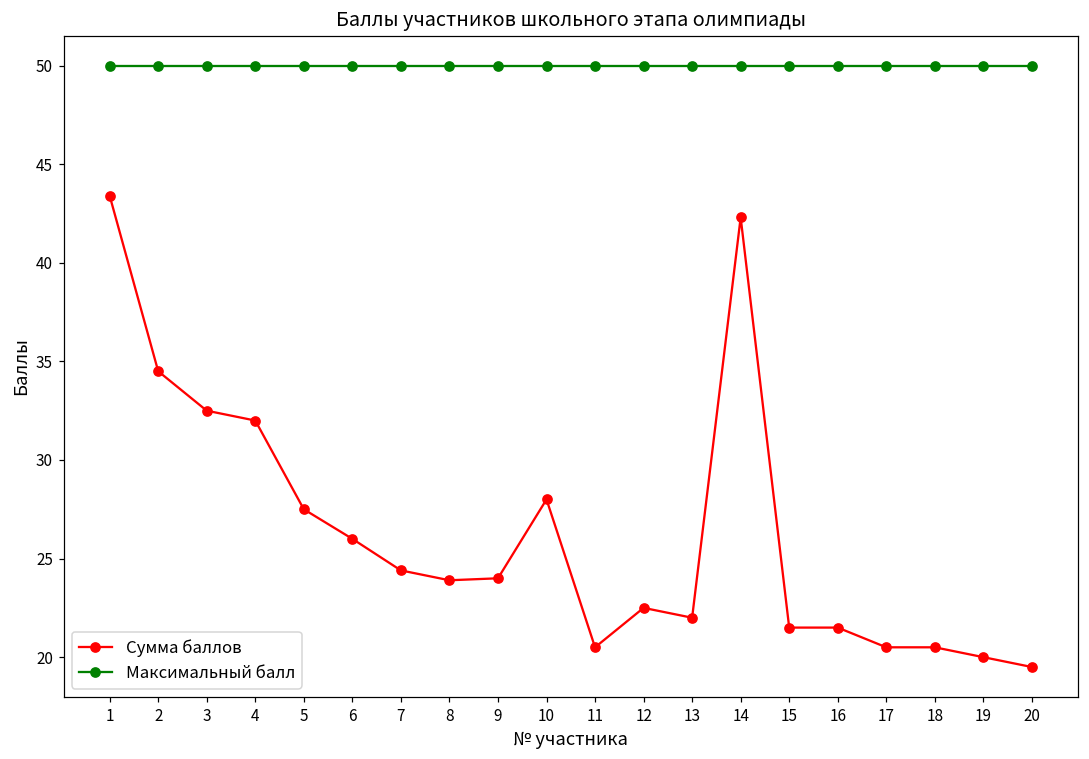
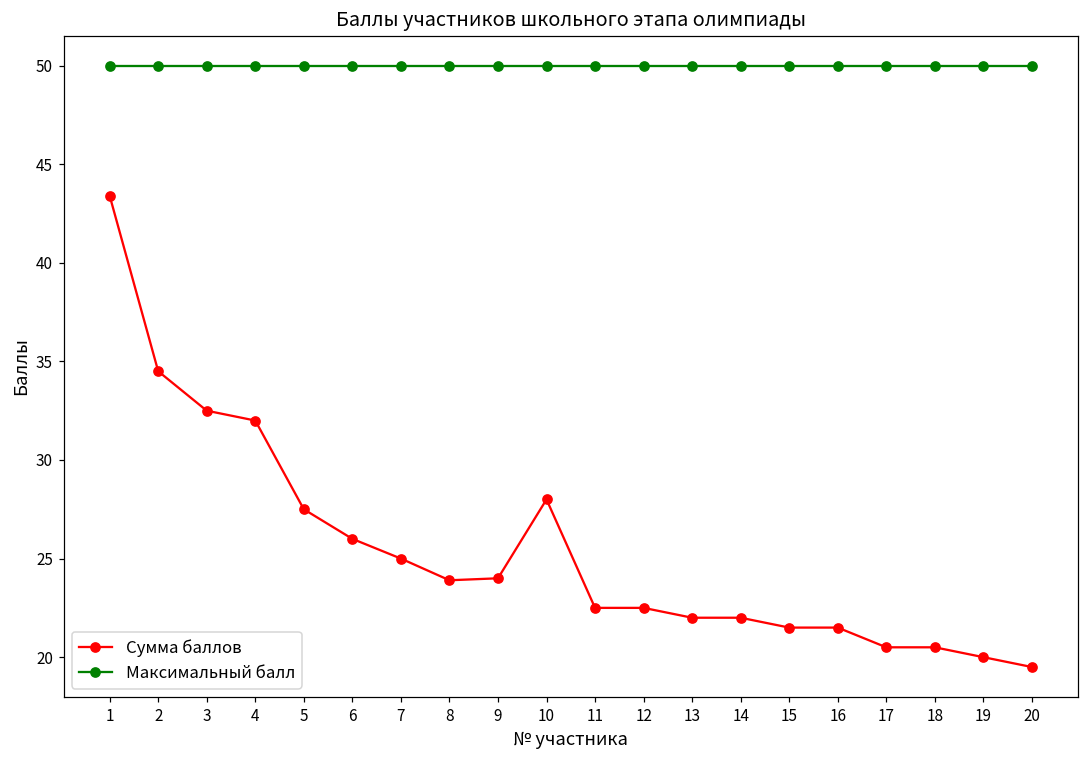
Сумма баллов, 7: 24.4 -> 25.0
Сумма баллов, 11: 20.5 -> 22.5
Сумма баллов, 14: 42.3 -> 22.0
